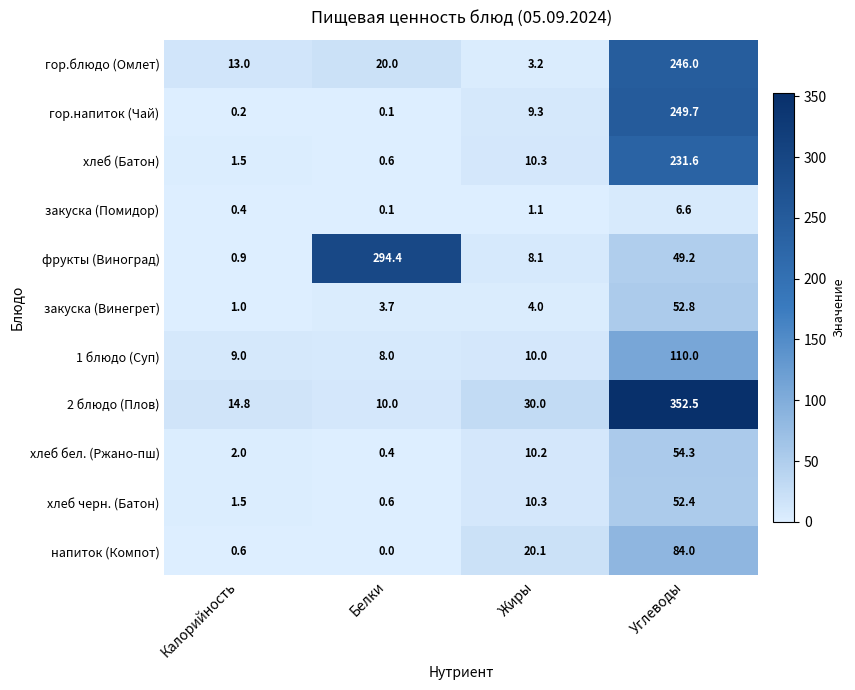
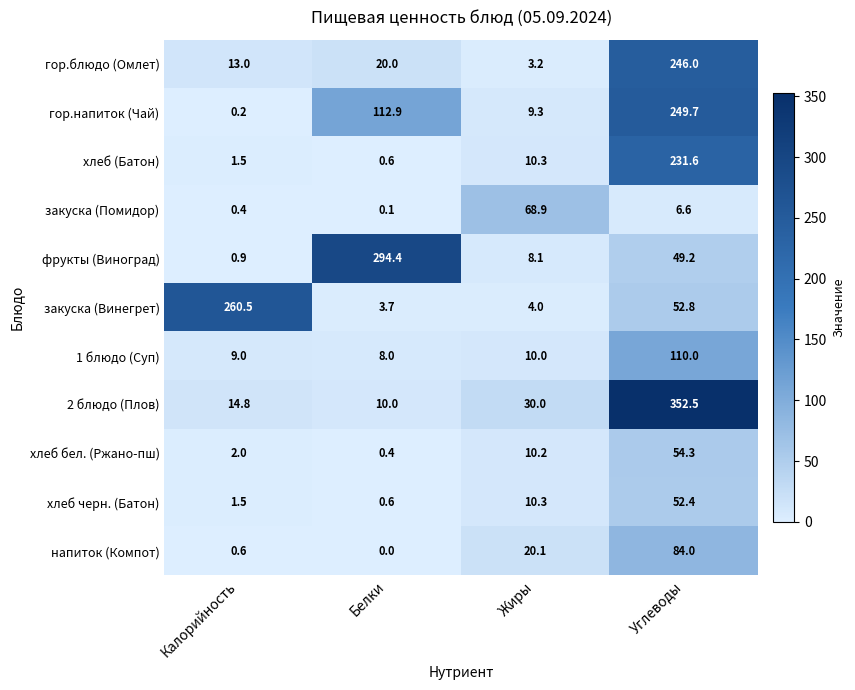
гор.напиток (Чай), Белки: 0.1 -> 112.9
закуска (Помидор), Жиры: 1.1 -> 68.9
закуска (Винегрет), Калорийность: 1.0 -> 260.5
